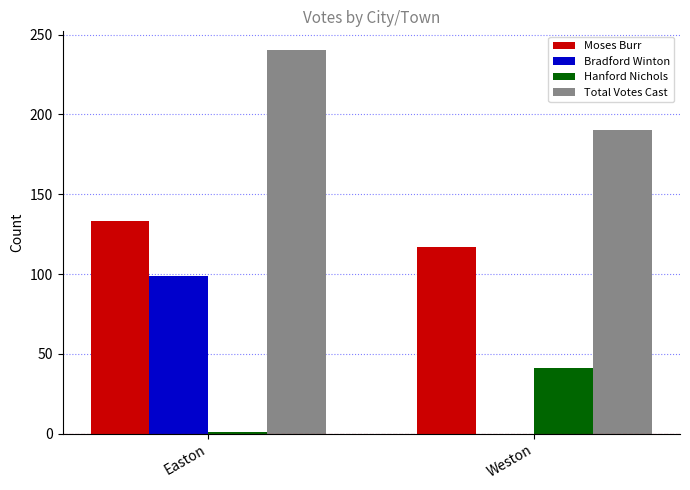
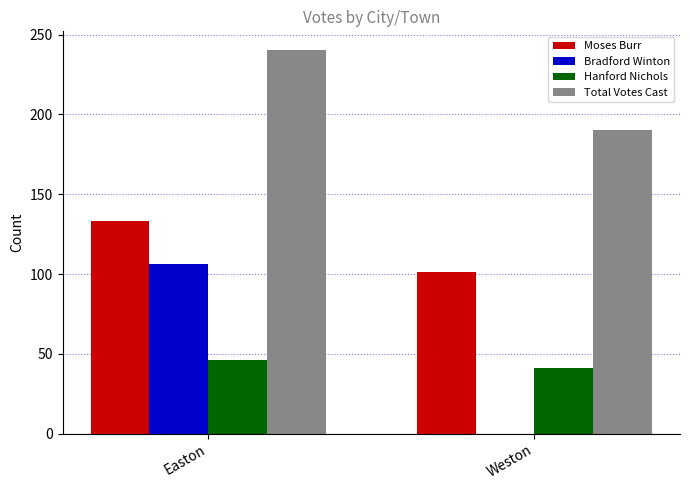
Bradford Winton, Easton: 99 -> 106
Hanford Nichols, Easton: 1 -> 46
Moses Burr, Weston: 117 -> 101
